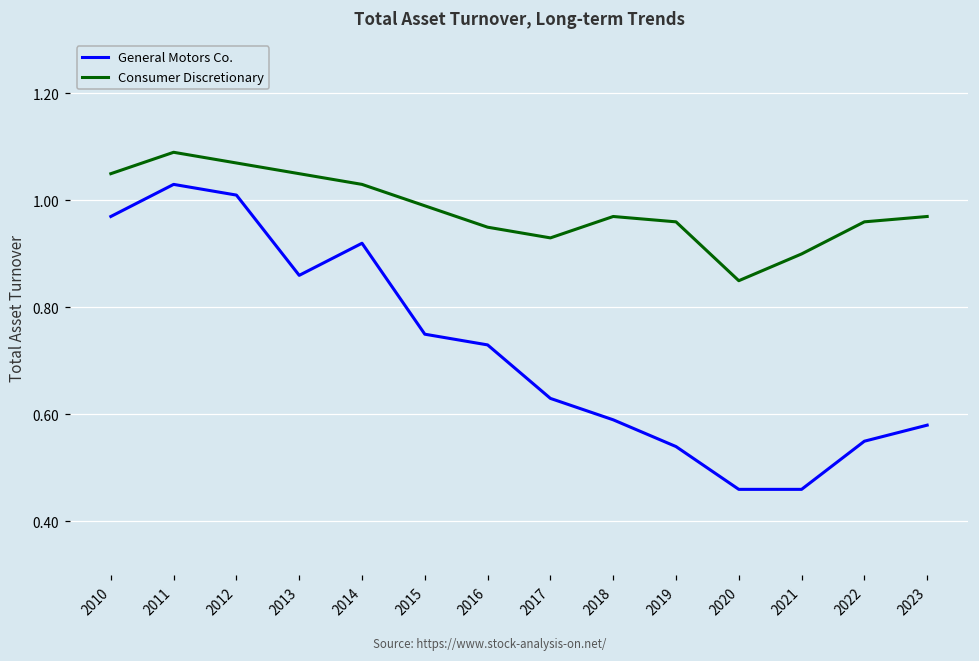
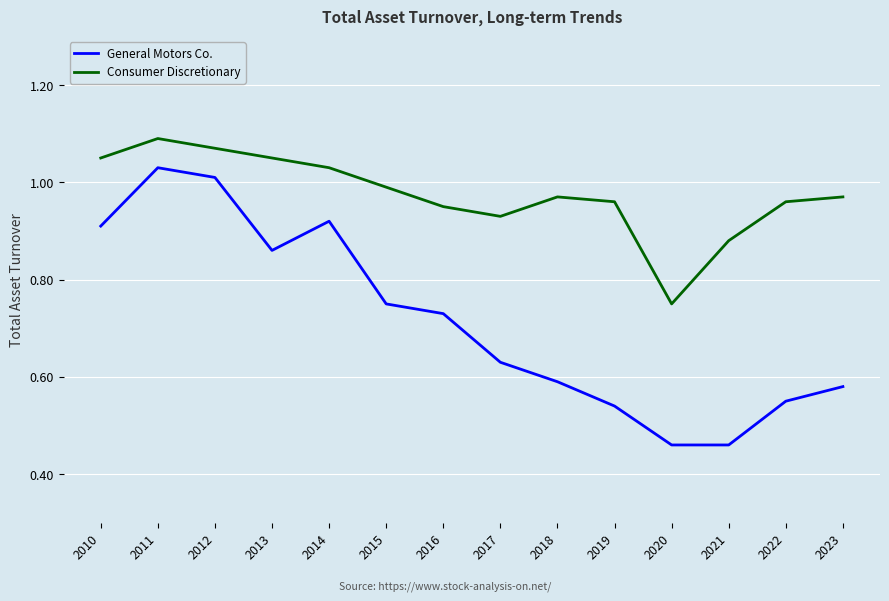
General Motors Co., 2010: 0.97 -> 0.91
Consumer Discretionary, 2020: 0.85 -> 0.75
Consumer Discretionary, 2021: 0.90 -> 0.88
